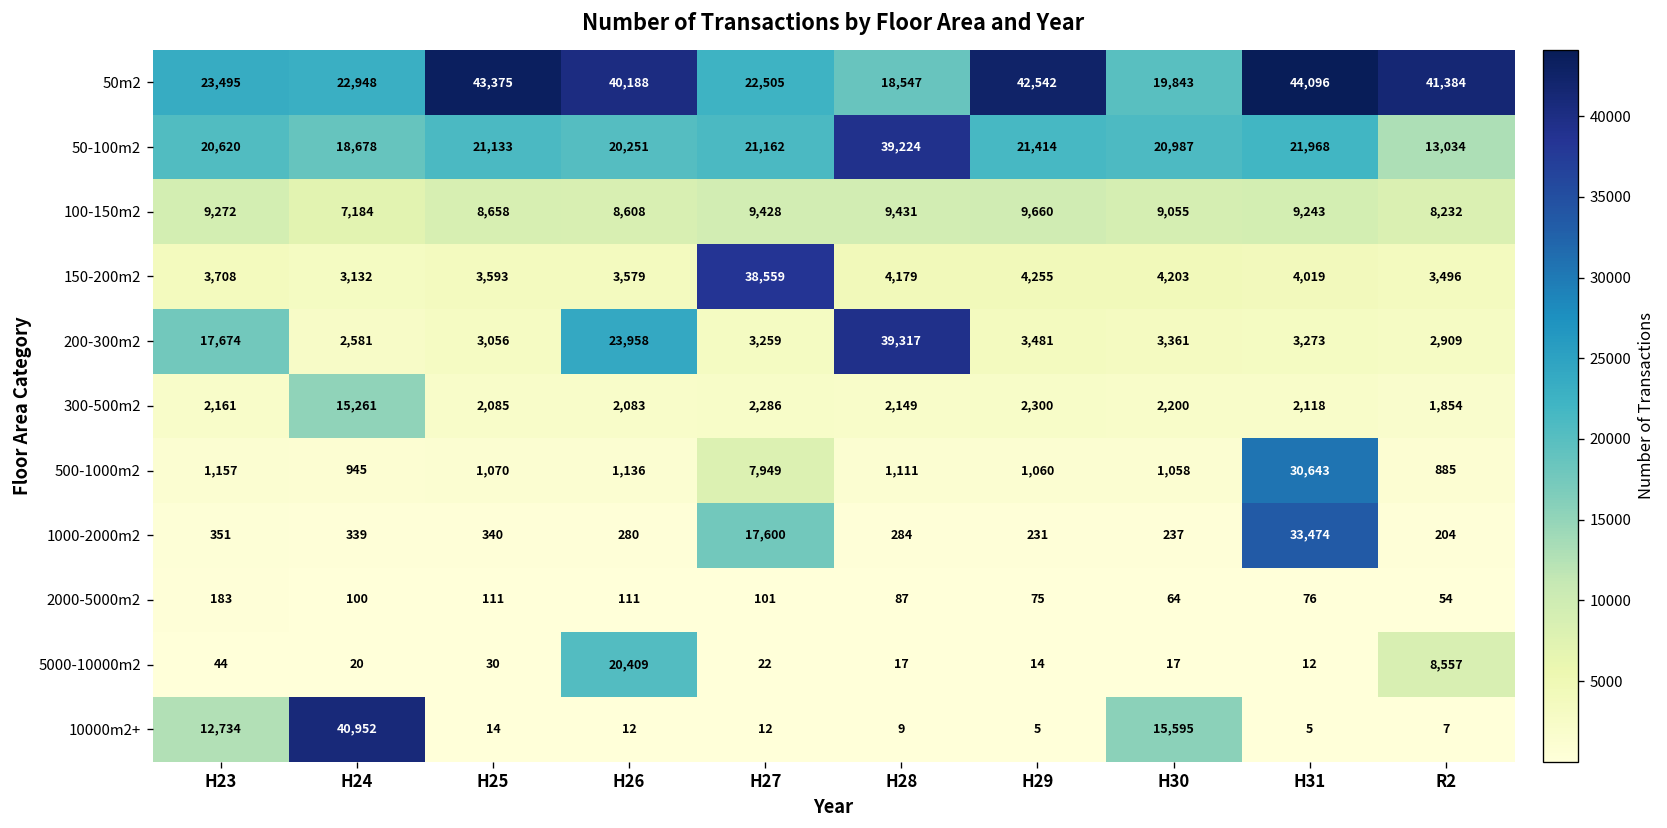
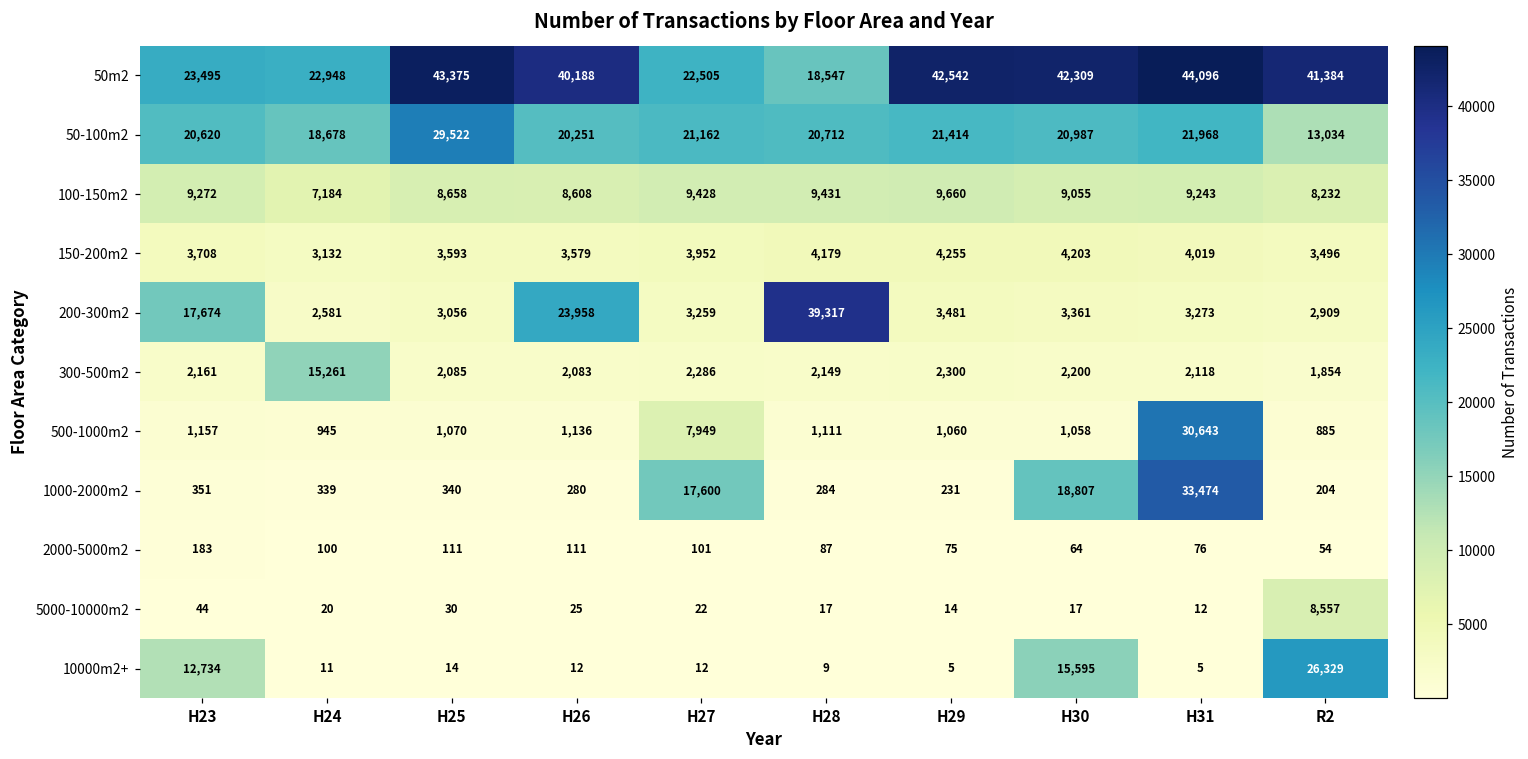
50m2, H30: 19,843 -> 42,309
50-100m2, H25: 21,133 -> 29,522
50-100m2, H28: 39,224 -> 20,712
150-200m2, H27: 38,559 -> 3,952
1000-2000m2, H30: 237 -> 18,807
5000-10000m2, H26: 20,409 -> 25
10000m2+, H24: 40,952 -> 11
10000m2+, R2: 7 -> 26,329
